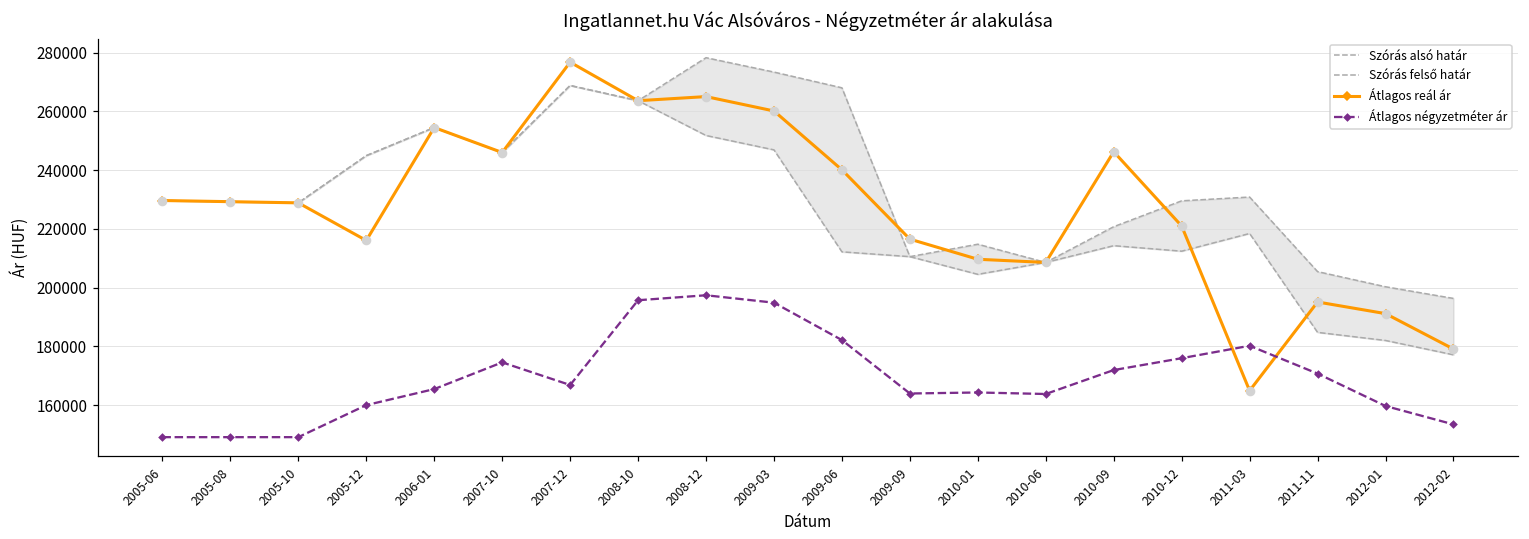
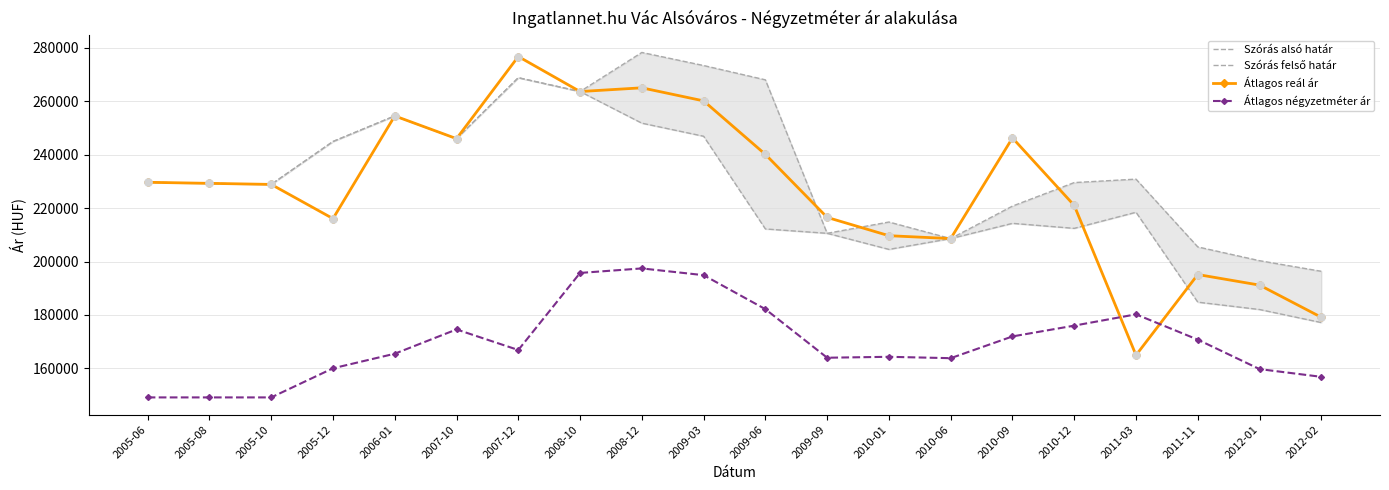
Átlagos négyzetméter ár, 2012-02: 153000 -> 157000
